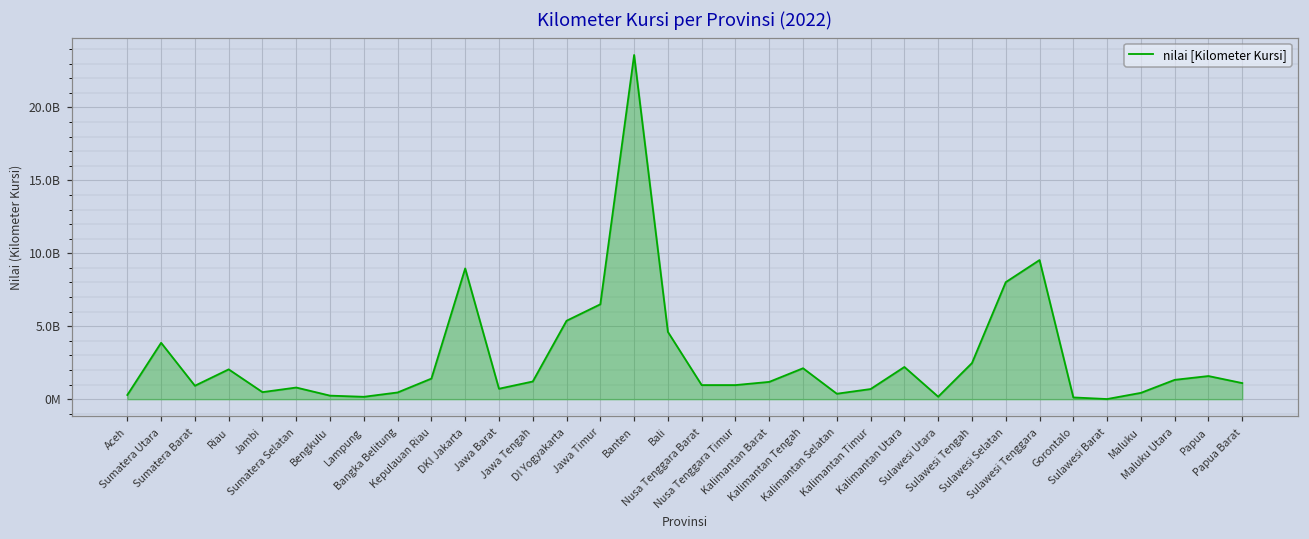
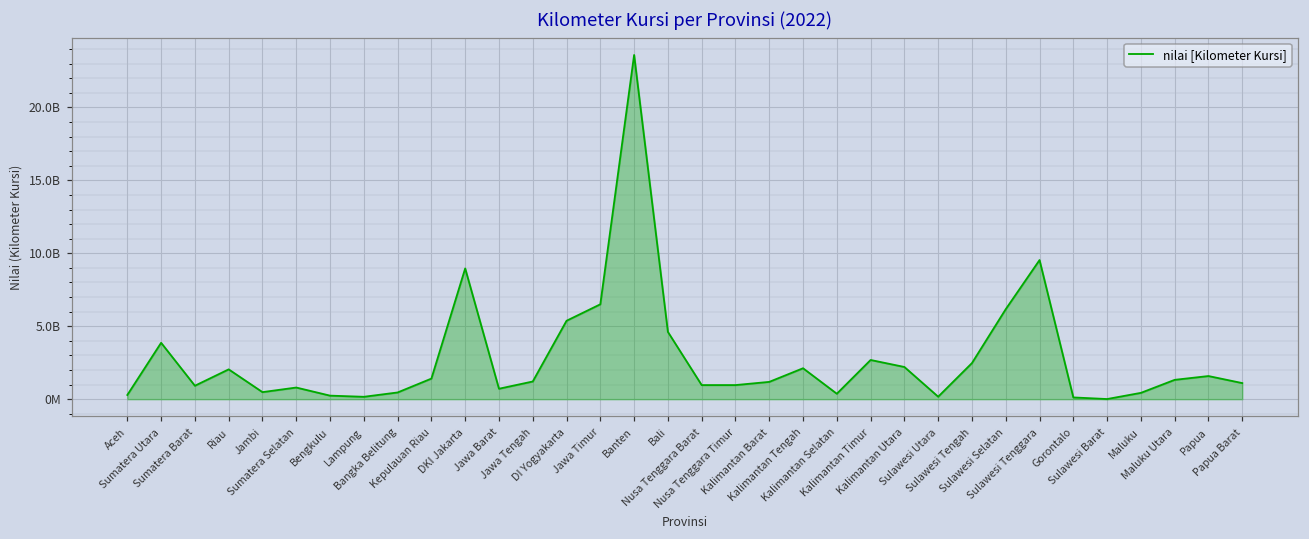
Kalimantan Timur: 700000000 -> 2700000000
Sulawesi Selatan: 8000000000 -> 6200000000
